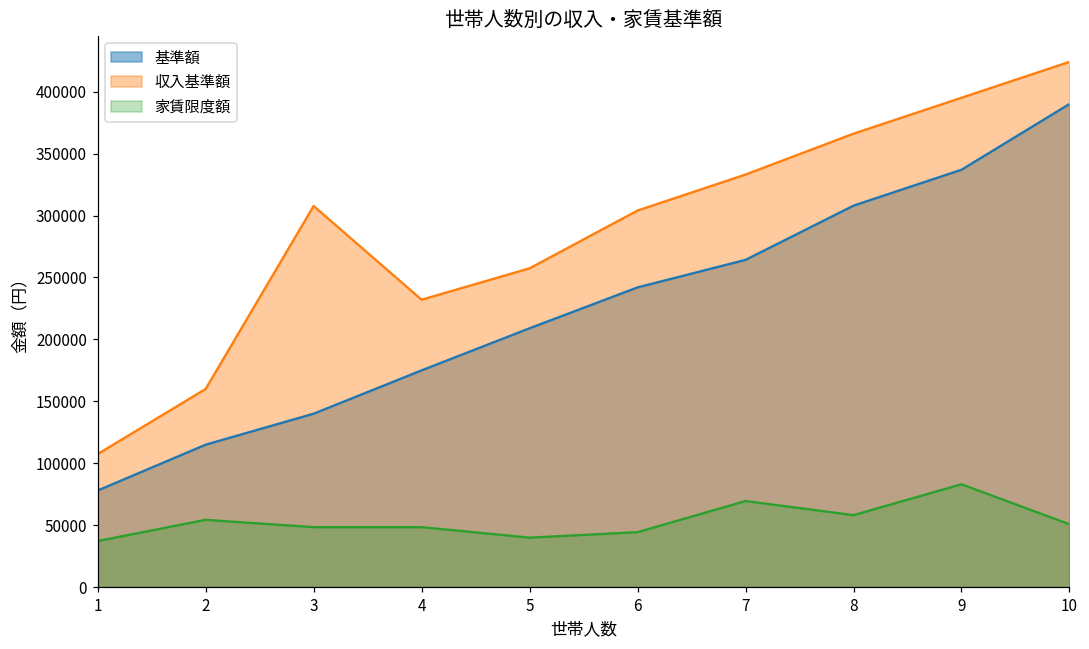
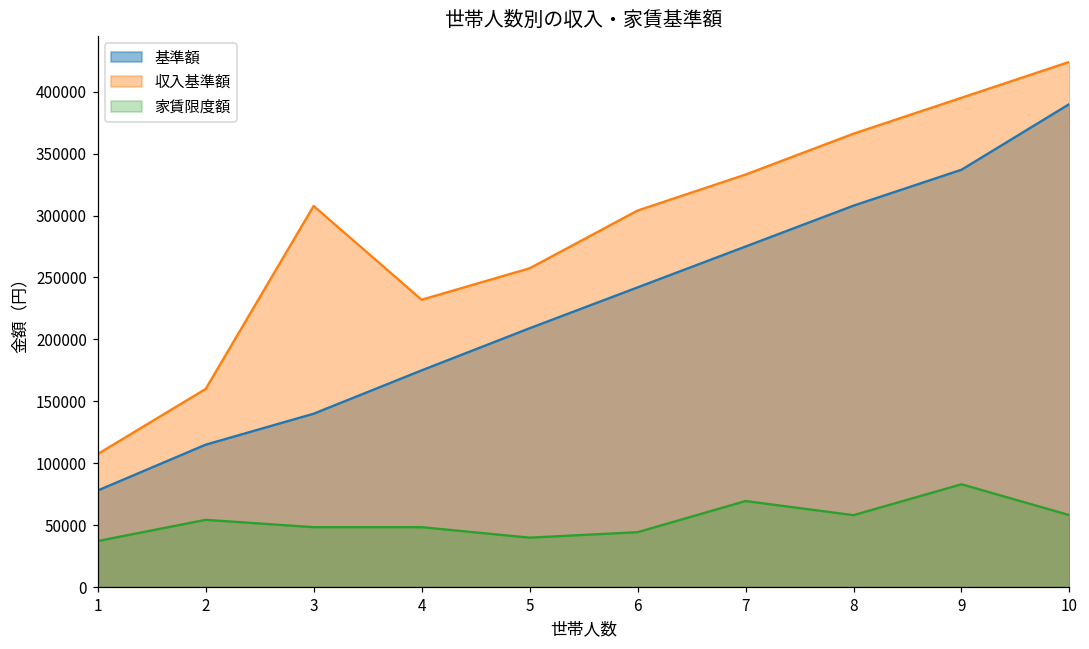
基準額, 7: 264000 -> 275000
家賃限度額, 10: 51000 -> 58000
